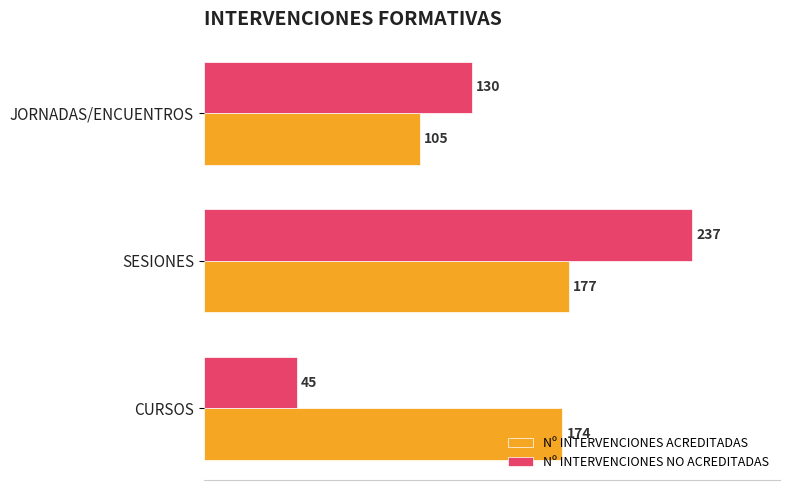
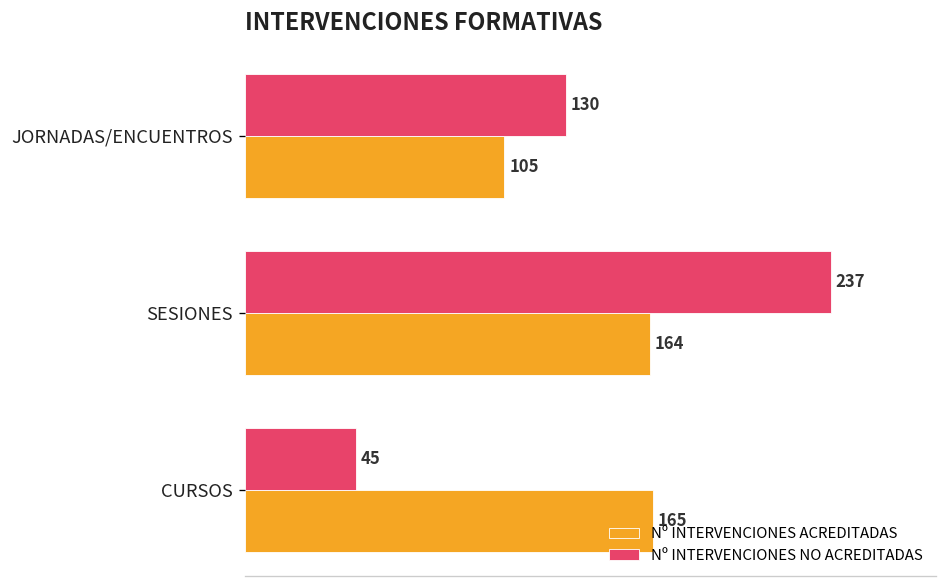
Nº INTERVENCIONES ACREDITADAS, SESIONES: 177 -> 164
Nº INTERVENCIONES ACREDITADAS, CURSOS: 174 -> 165
